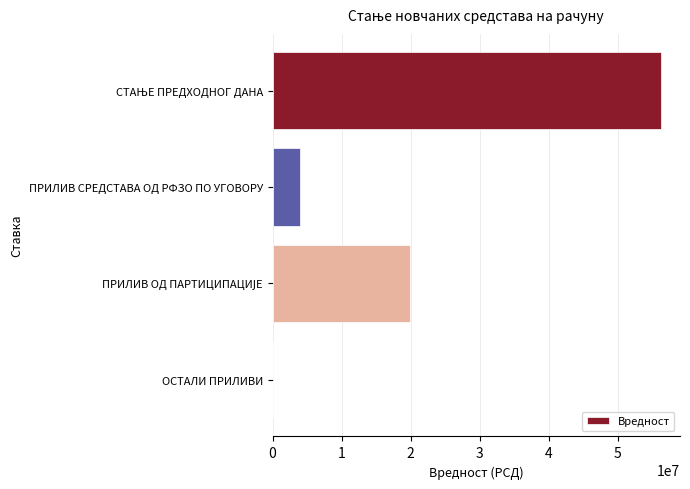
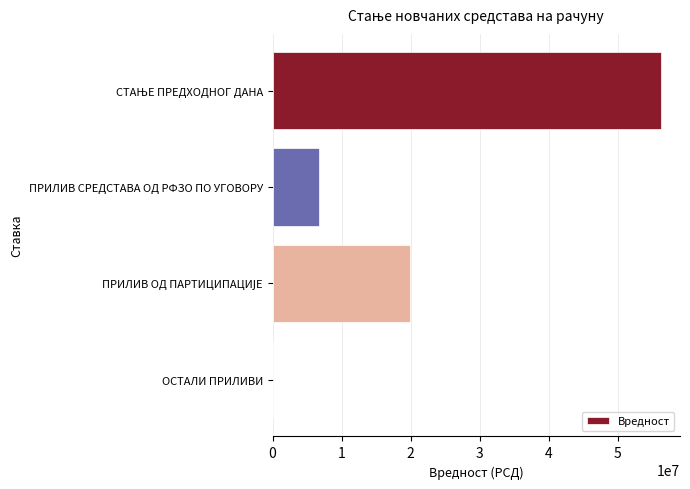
ПРИЛИВ СРЕДСТАВА ОД РФЗО ПО УГОВОРУ: 4000000 -> 7000000
